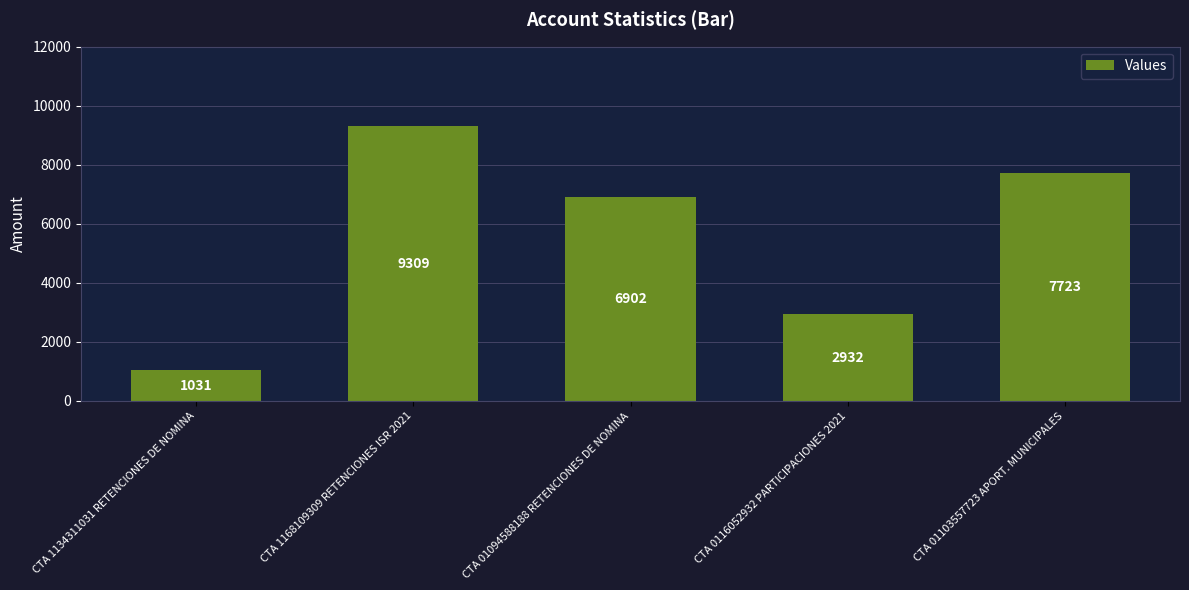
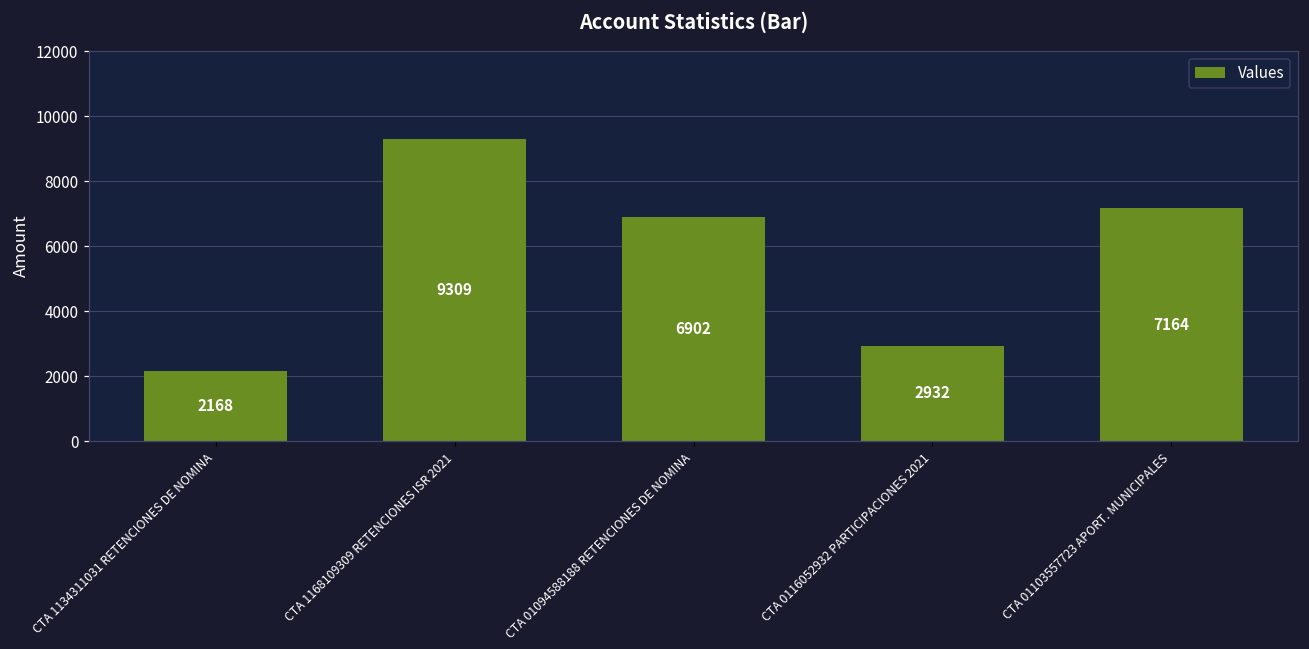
CTA 1134311031 RETENCIONES DE NOMINA: 1031 -> 2168
CTA 01103557723 APORT. MUNICIPALES: 7723 -> 7164
